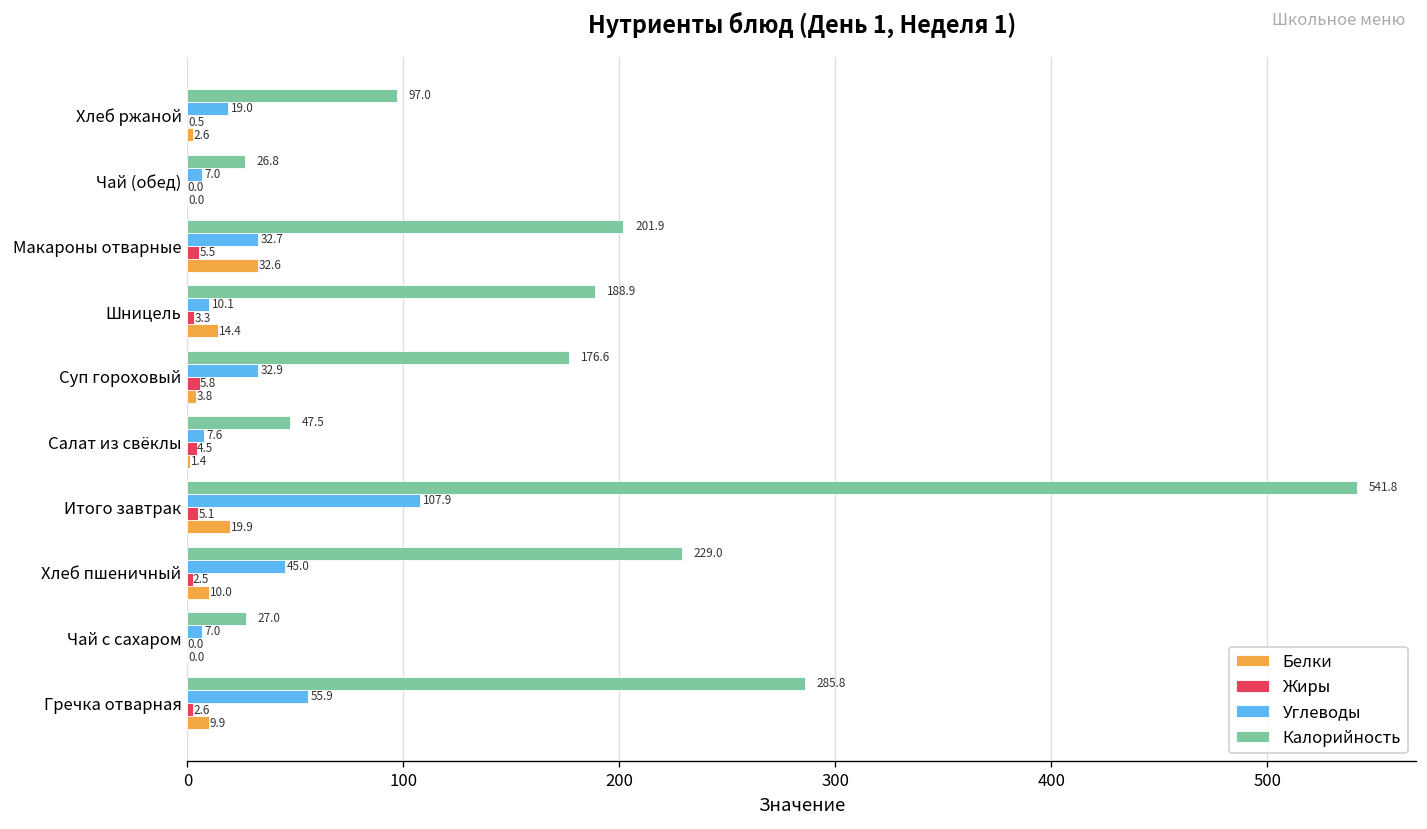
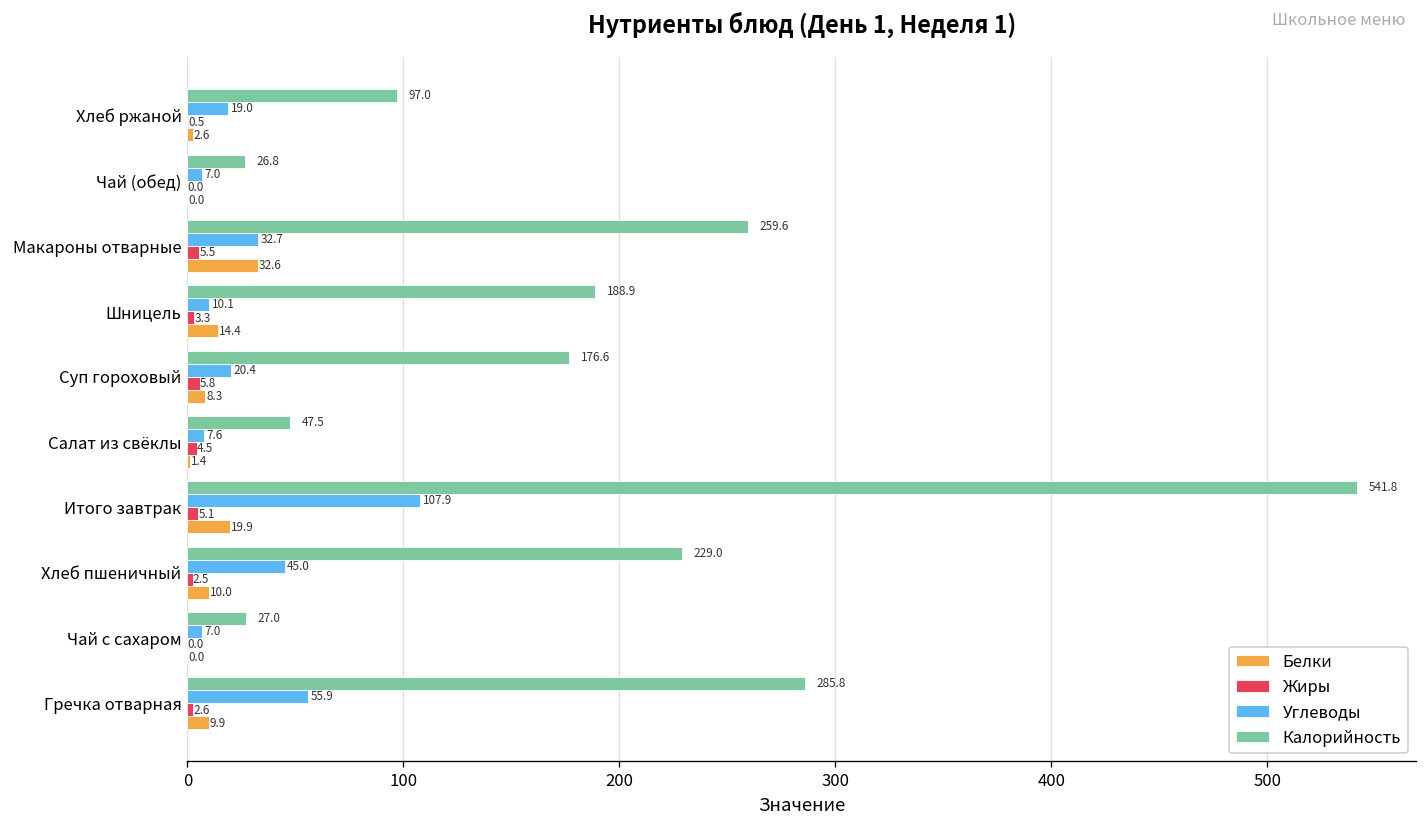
Калорийность, Макароны отварные: 201.9 -> 259.6
Углеводы, Суп гороховый: 32.9 -> 20.4
Белки, Суп гороховый: 3.8 -> 8.3
